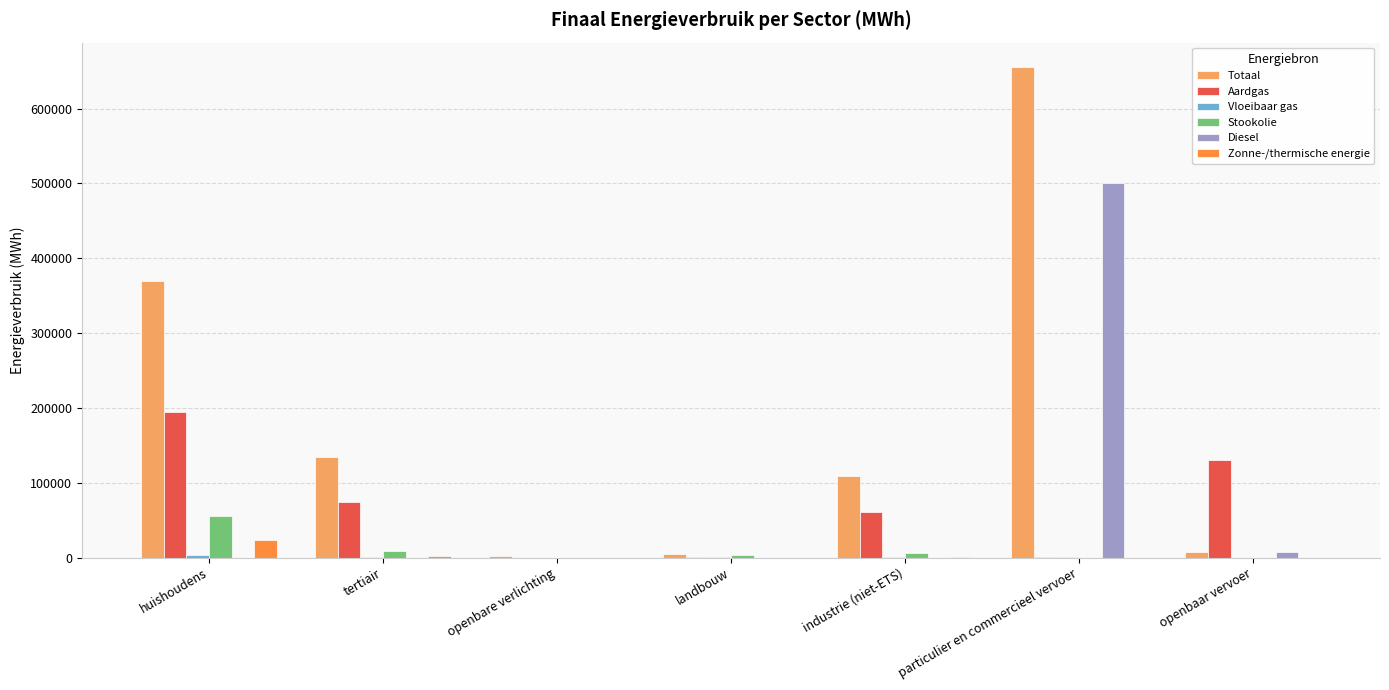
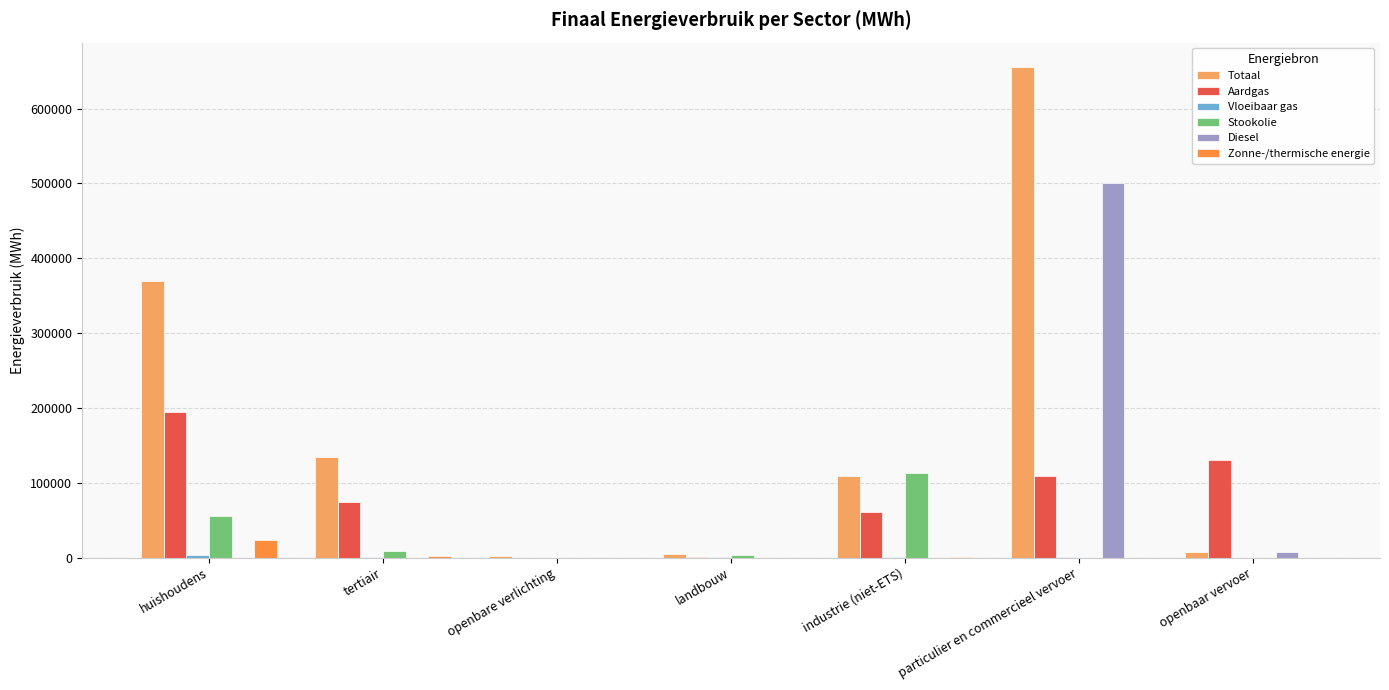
Stookolie, industrie (niet-ETS): 10000 -> 110000
Aardgas, particulier en commercieel vervoer: 0 -> 110000
